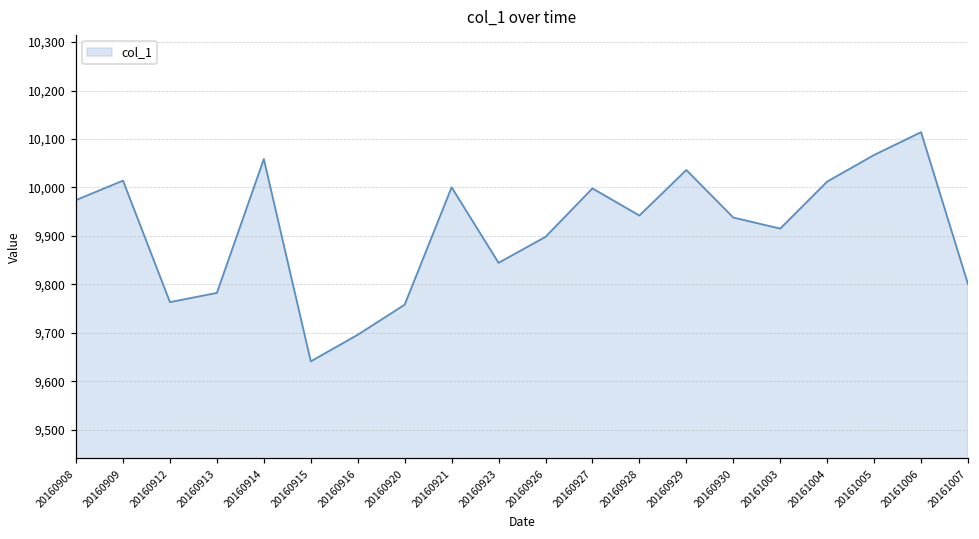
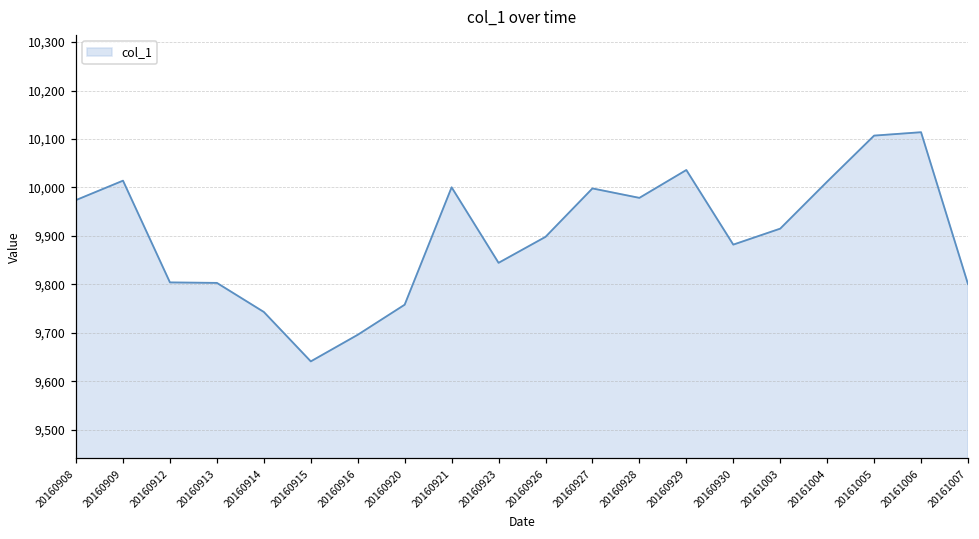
20160912: 9,760 -> 9,800
20160913: 9,780 -> 9,800
20160914: 10,060 -> 9,740
20160928: 9,940 -> 9,980
20160930: 9,940 -> 9,880
20161005: 10,070 -> 10,110
